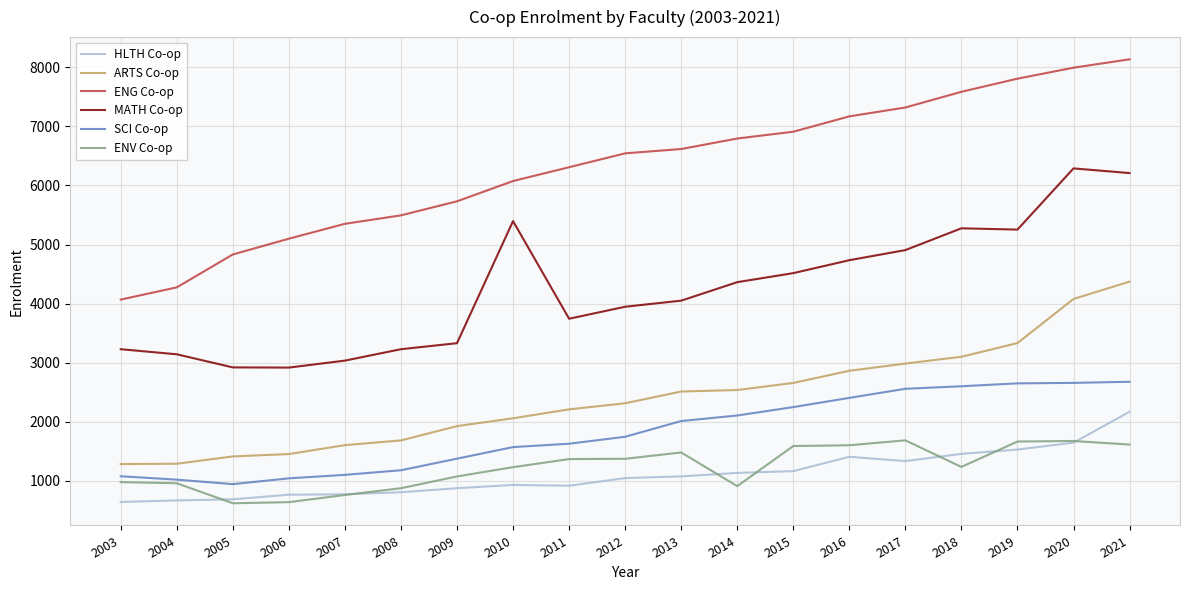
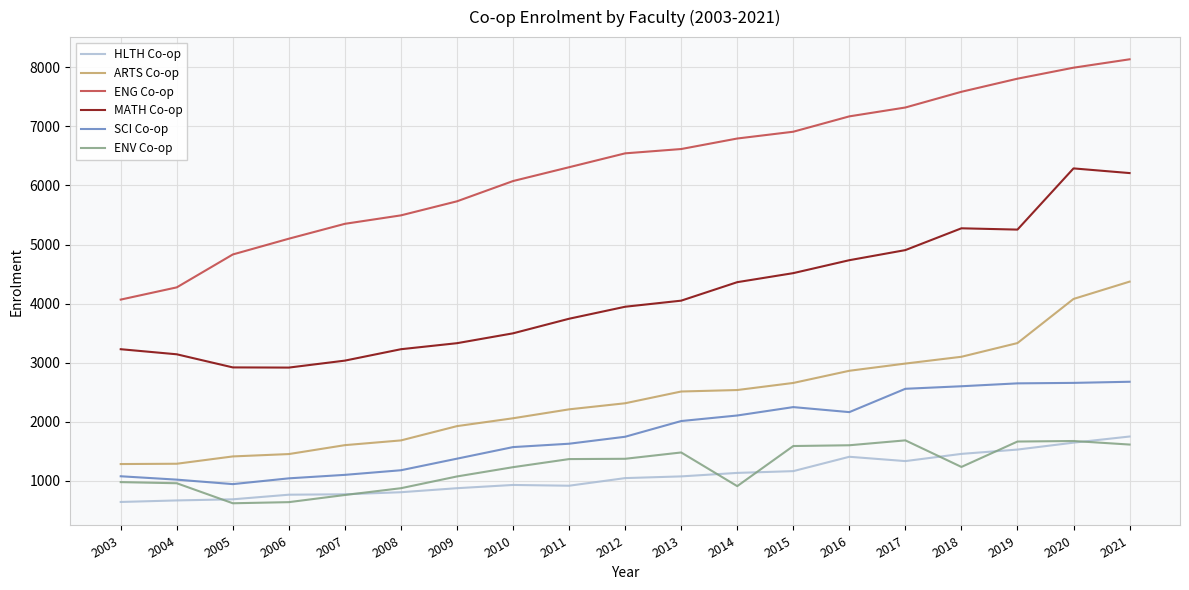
MATH Co-op, 2010: 5400 -> 3500
SCI Co-op, 2016: 2400 -> 2200
HLTH Co-op, 2021: 2200 -> 1800
